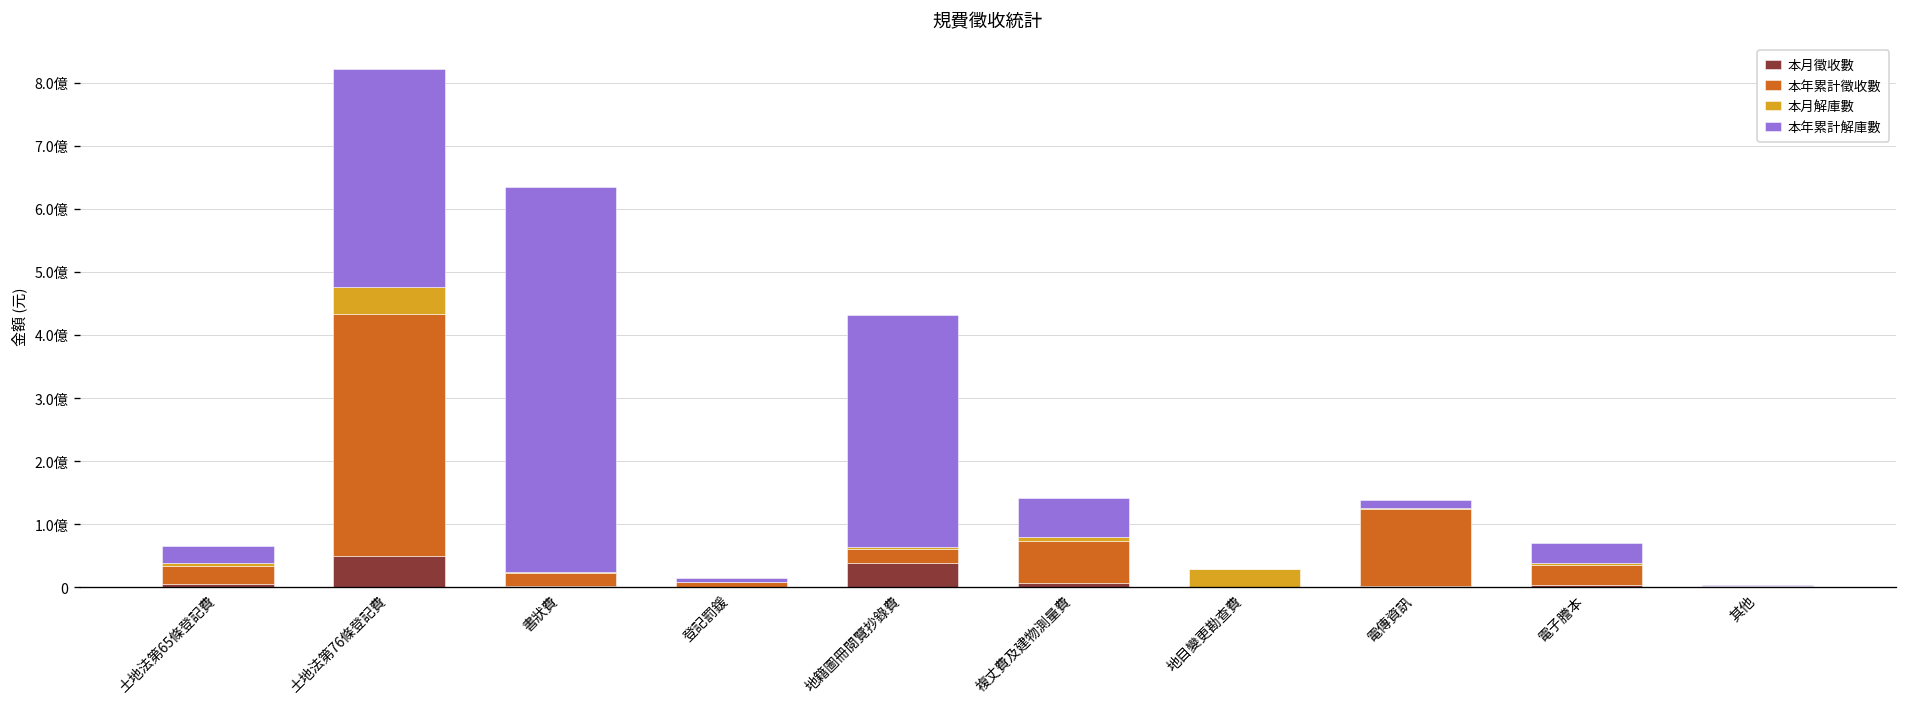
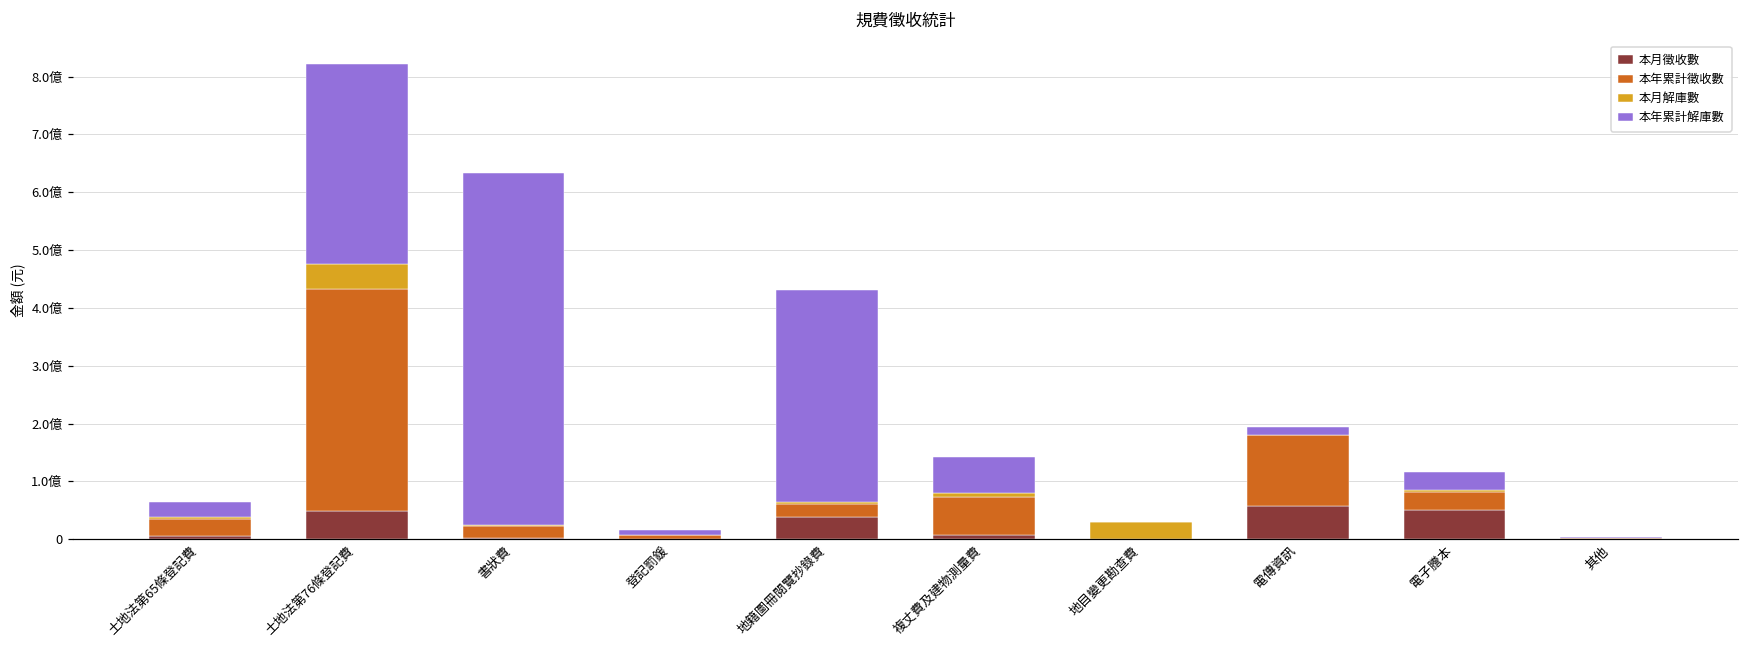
本月徵收數, 電傳資訊: 0.0億 -> 0.6億
本月徵收數, 電子謄本: 0.0億 -> 0.5億
